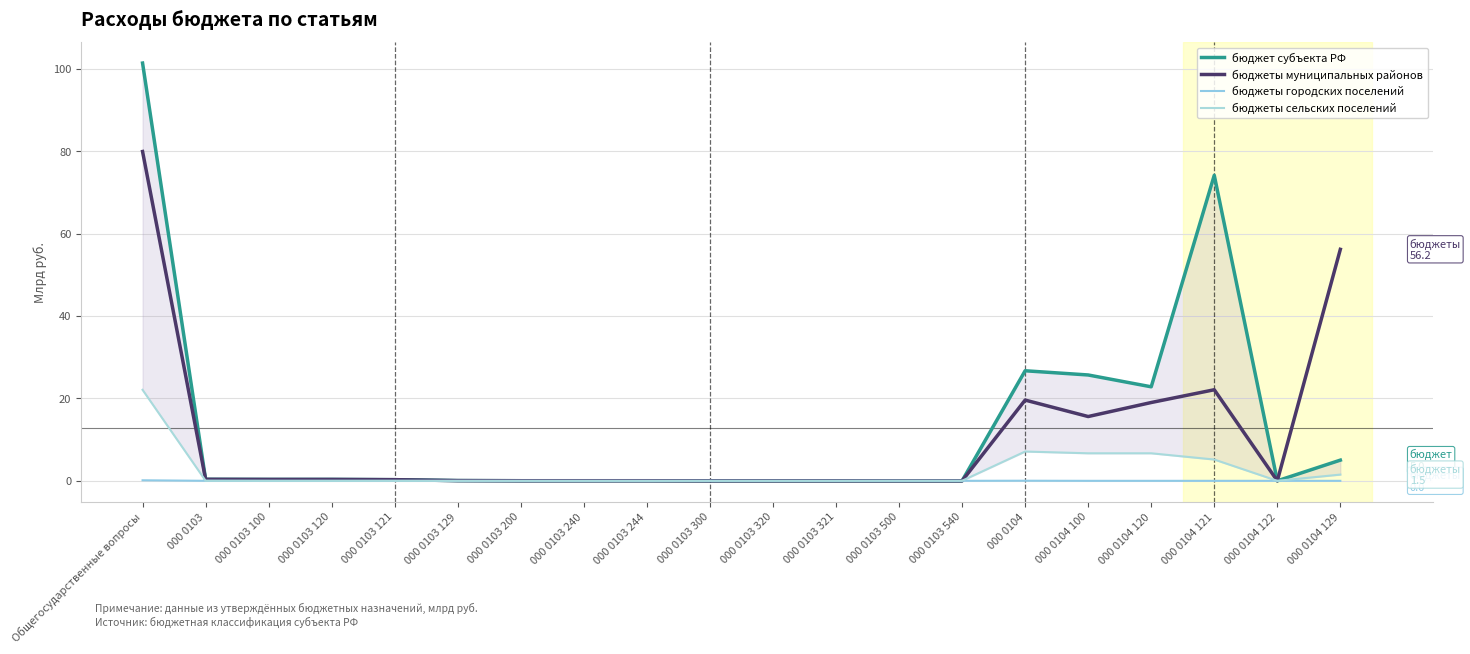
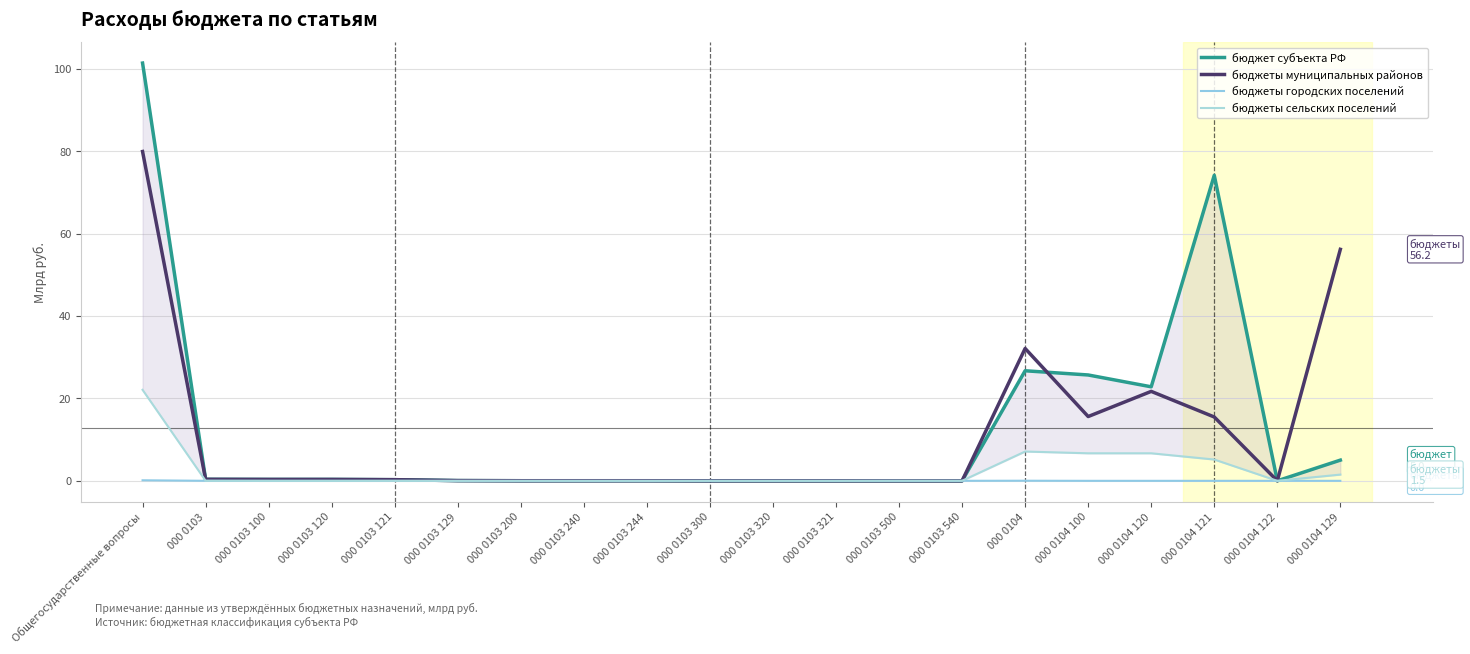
бюджеты муниципальных районов, 000 0104: 20 -> 32
бюджеты муниципальных районов, 000 0104 120: 19 -> 22
бюджеты муниципальных районов, 000 0104 121: 22 -> 15
